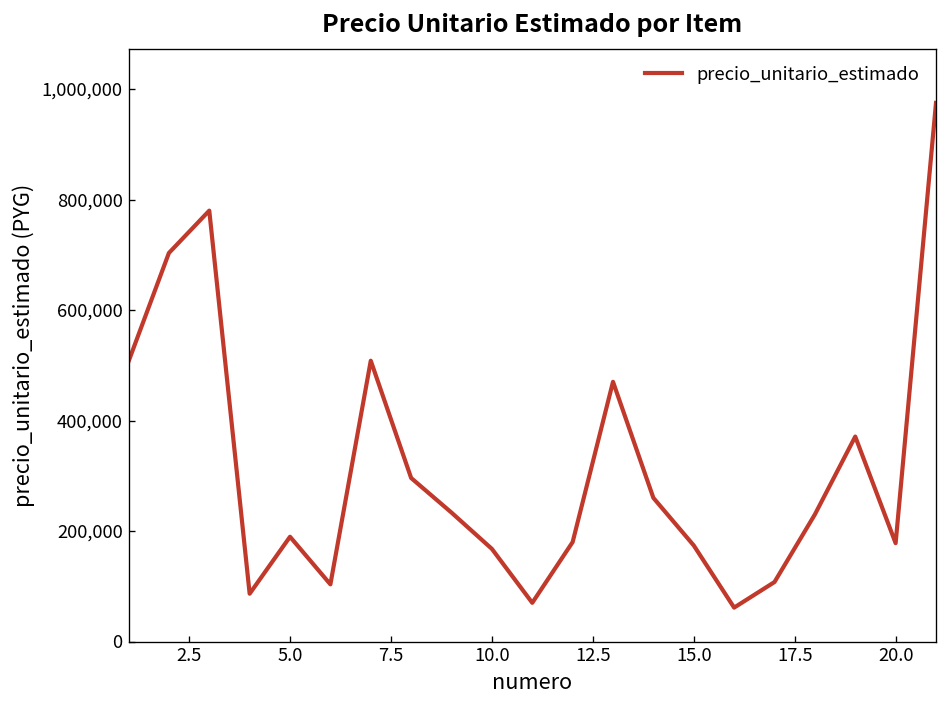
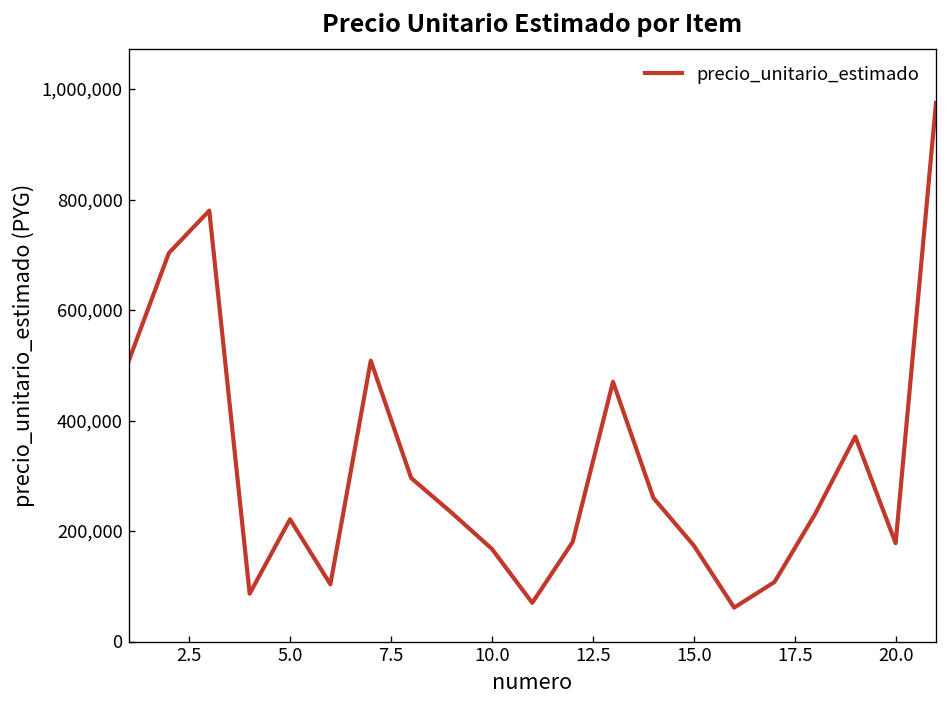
5.0: 190,000 -> 220,000
